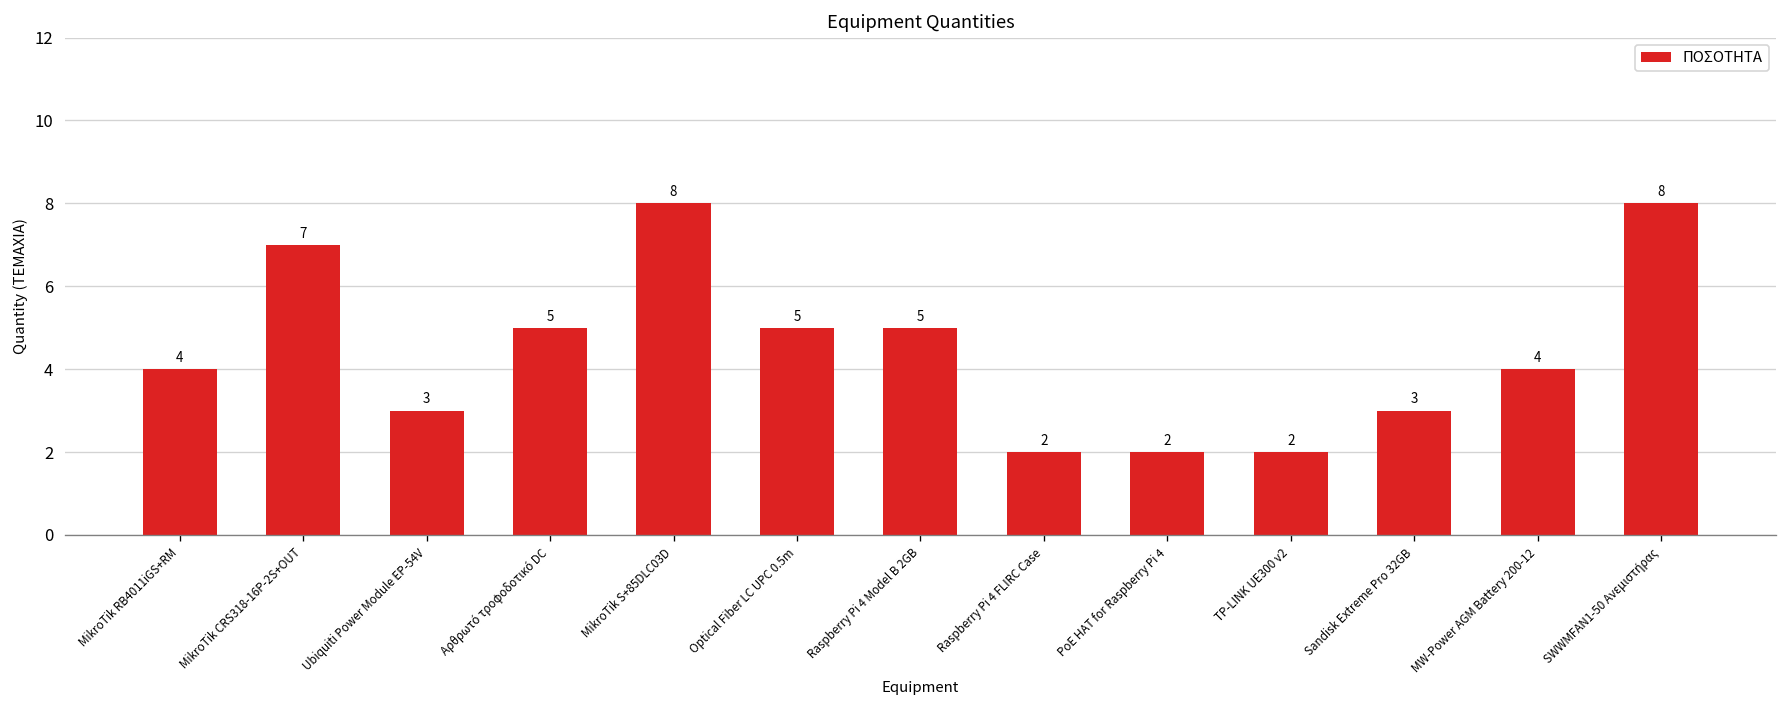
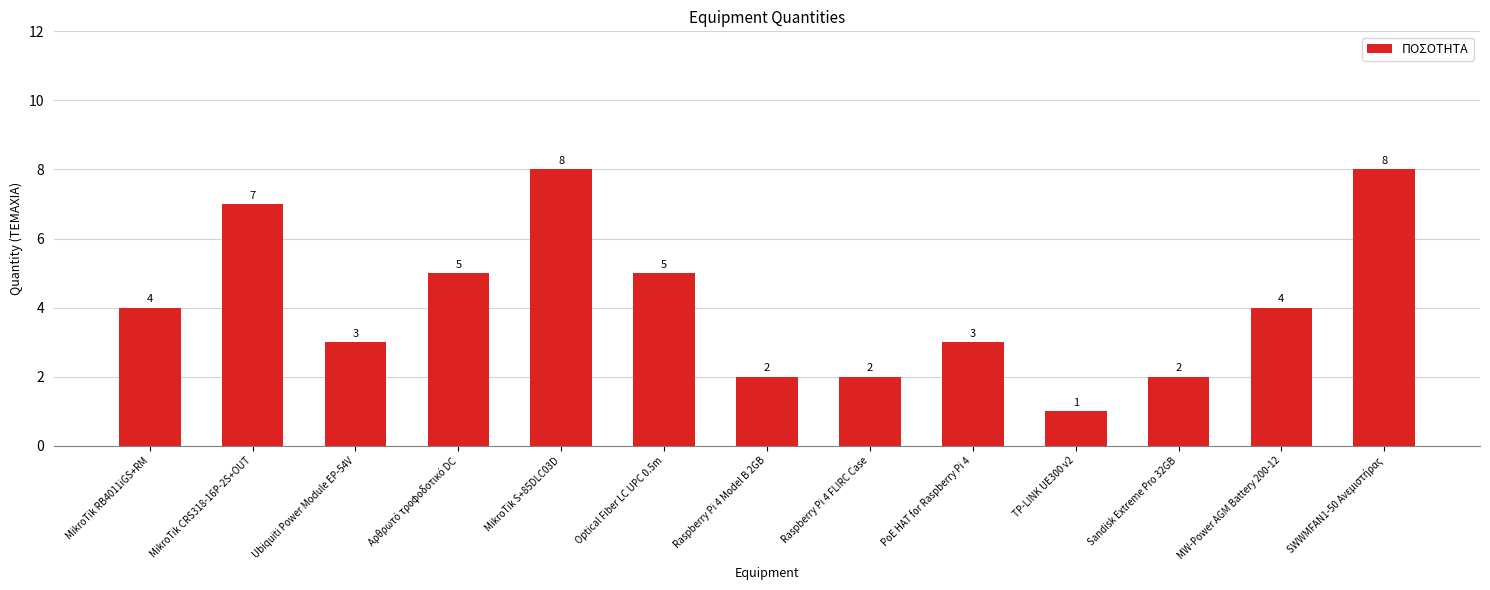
Raspberry Pi 4 Model B 2GB: 5 -> 2
PoE HAT for Raspberry Pi 4: 2 -> 3
TP-LINK UE300 v2: 2 -> 1
Sandisk Extreme Pro 32GB: 3 -> 2
